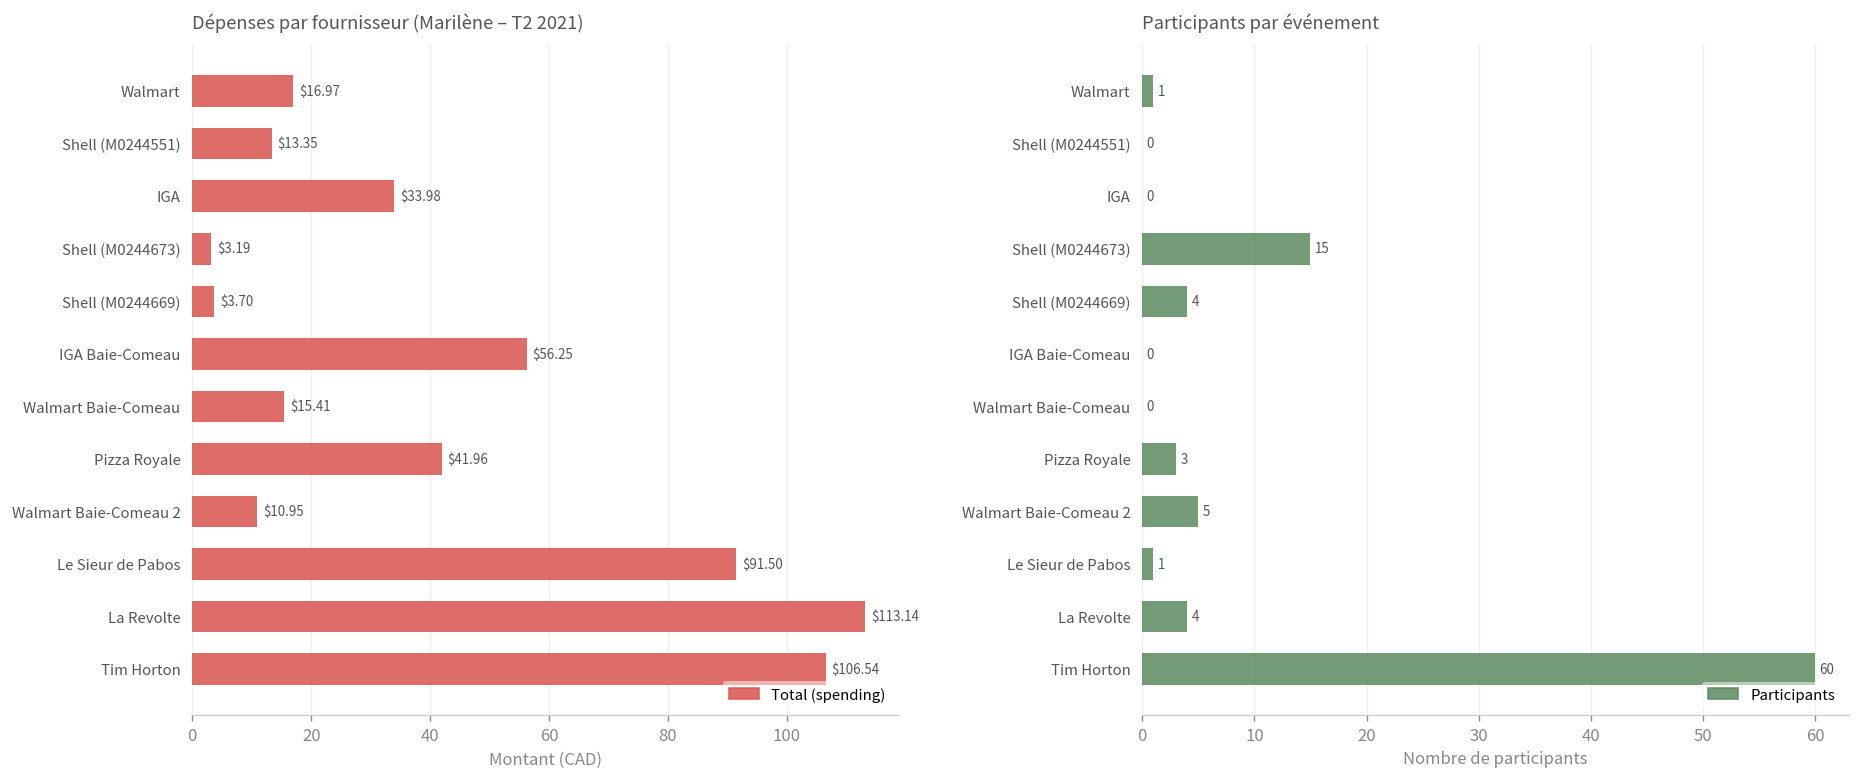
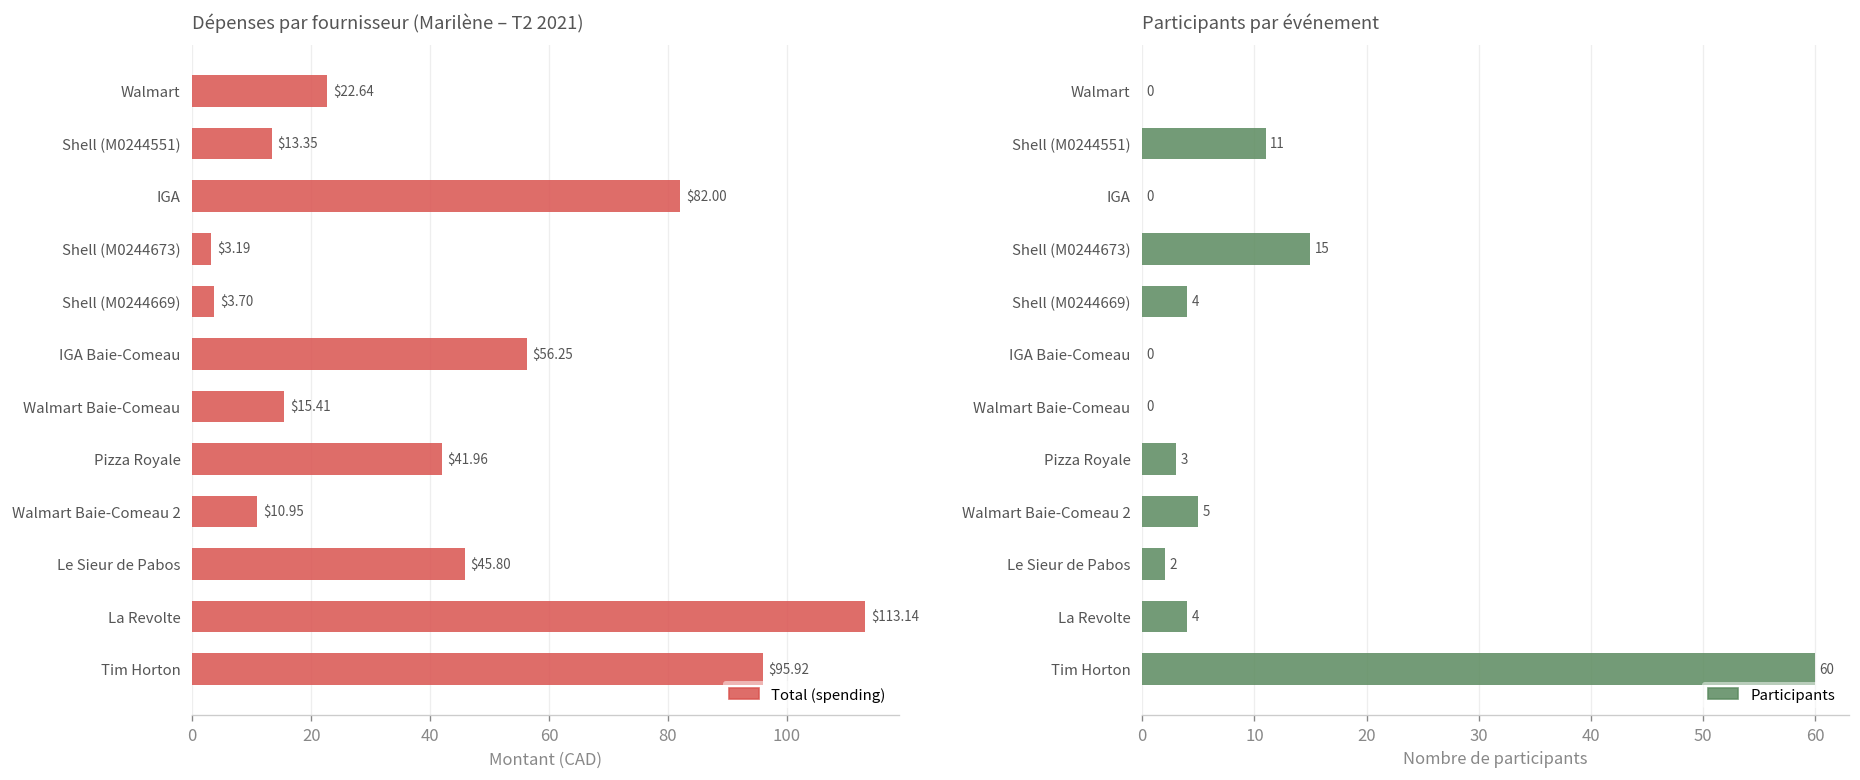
Dépenses par fournisseur (Marilène – T2 2021), Walmart: $16.97 -> $22.64
Dépenses par fournisseur (Marilène – T2 2021), IGA: $33.98 -> $82.00
Dépenses par fournisseur (Marilène – T2 2021), Le Sieur de Pabos: $91.50 -> $45.80
Dépenses par fournisseur (Marilène – T2 2021), Tim Horton: $106.54 -> $95.92
Participants par événement, Walmart: 1 -> 0
Participants par événement, Shell (M0244551): 0 -> 11
Participants par événement, Le Sieur de Pabos: 1 -> 2
